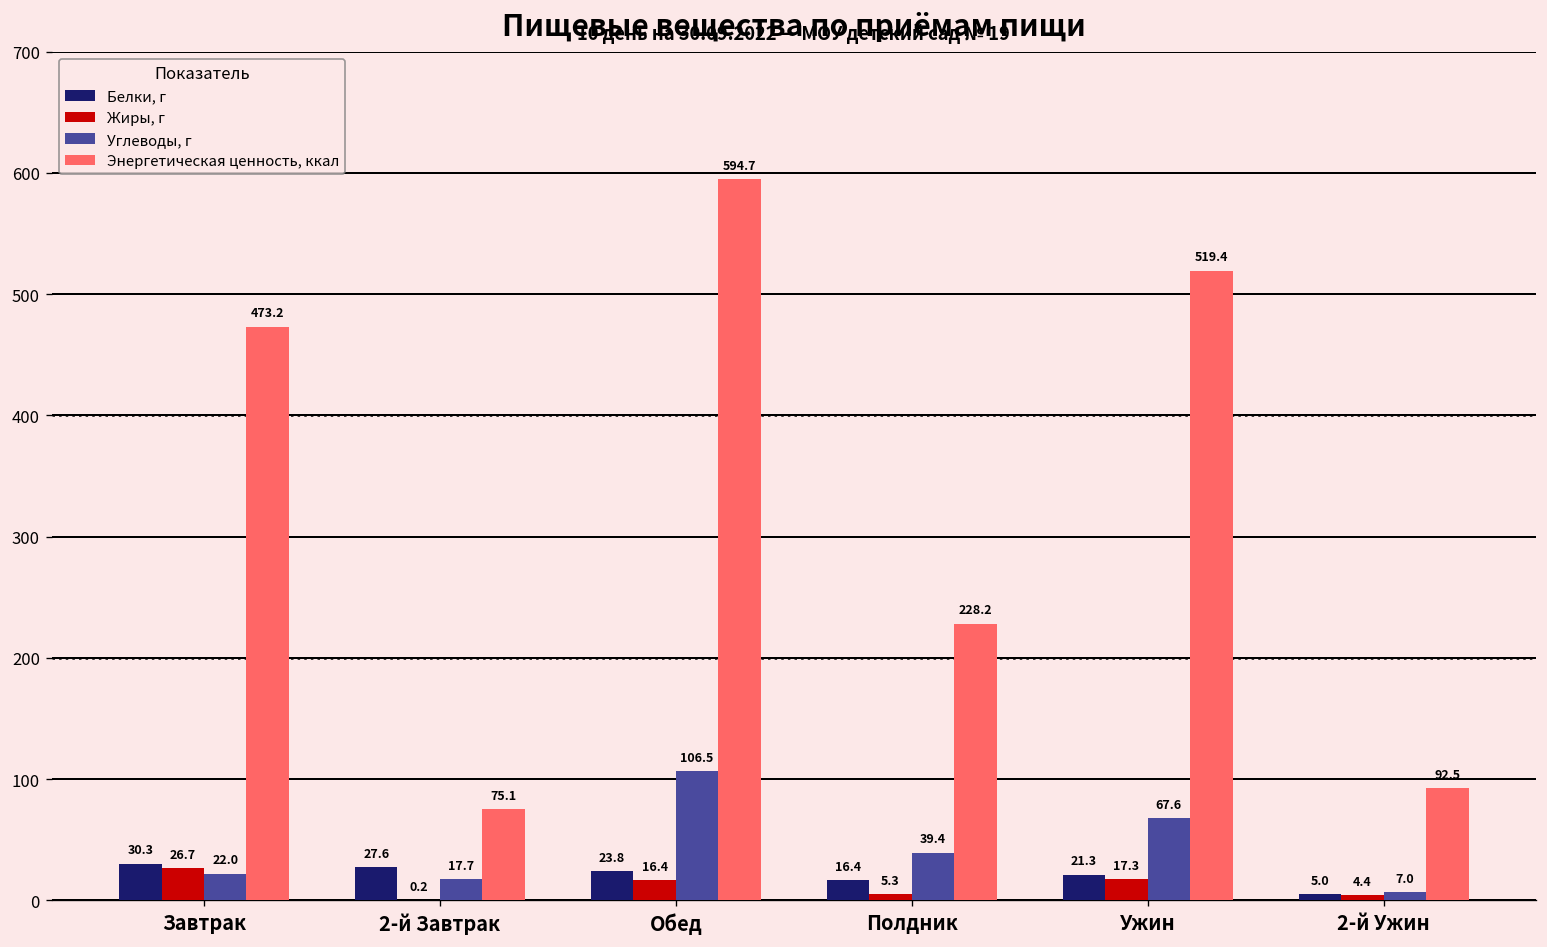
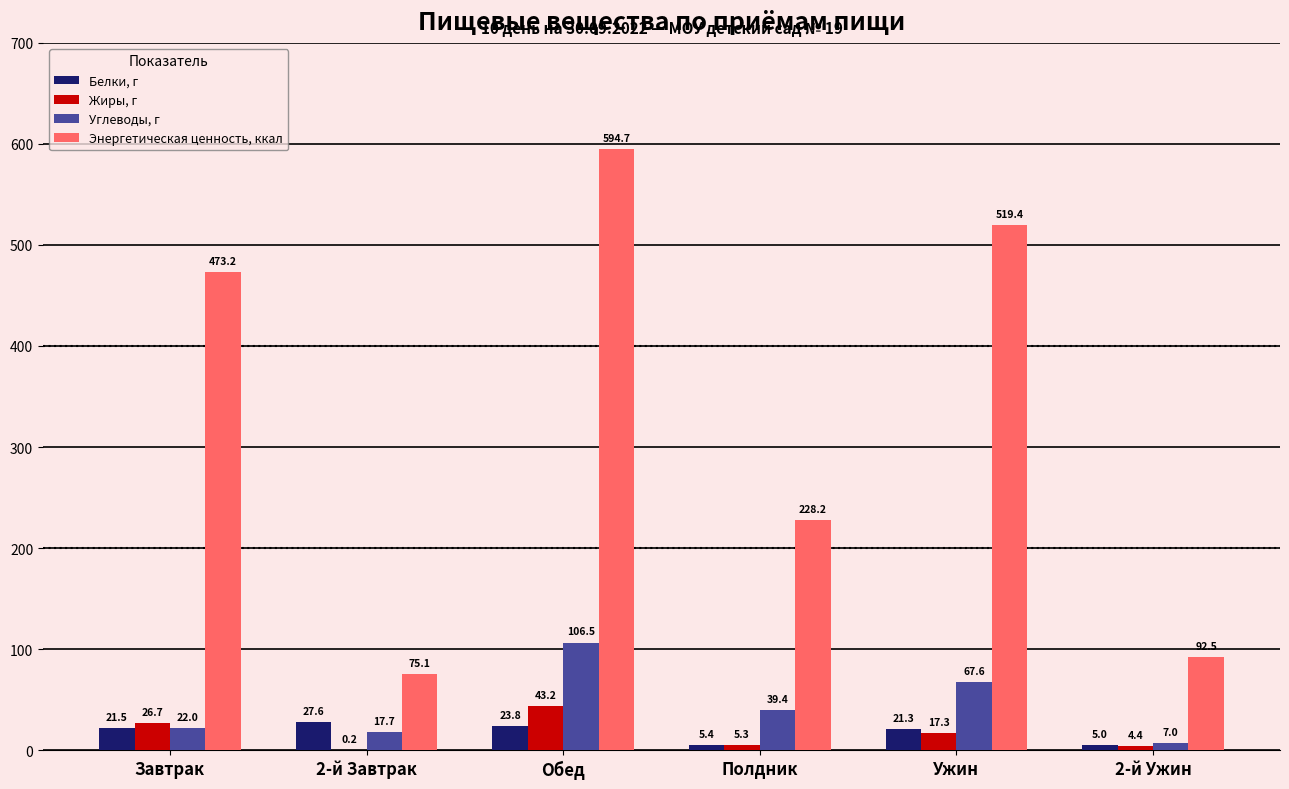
Белки, г, Завтрак: 30.3 -> 21.5
Жиры, г, Обед: 16.4 -> 43.2
Белки, г, Полдник: 16.4 -> 5.4
